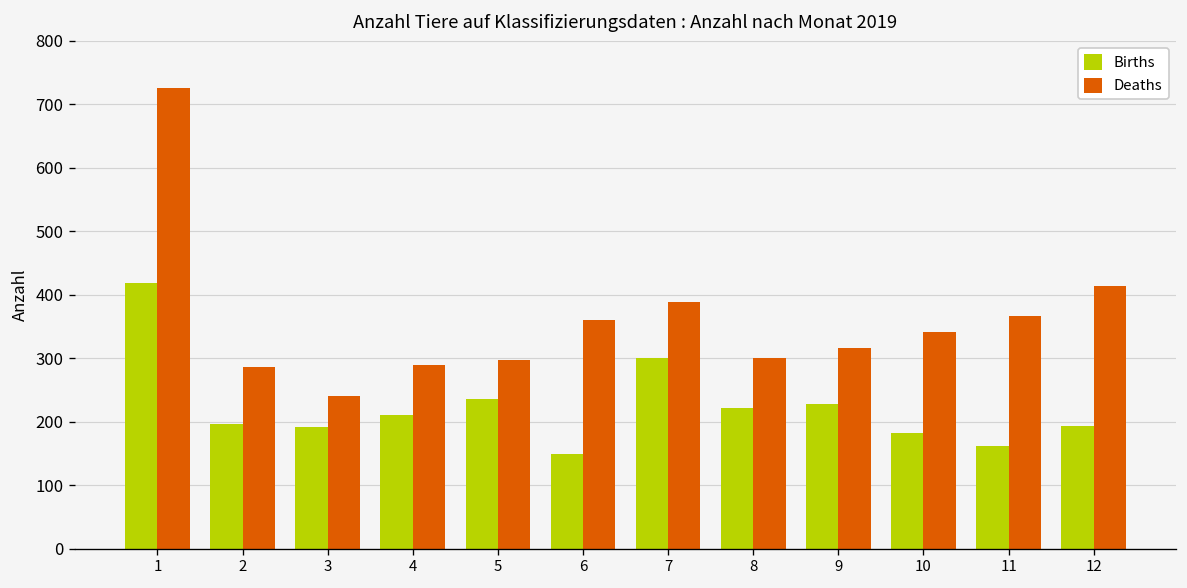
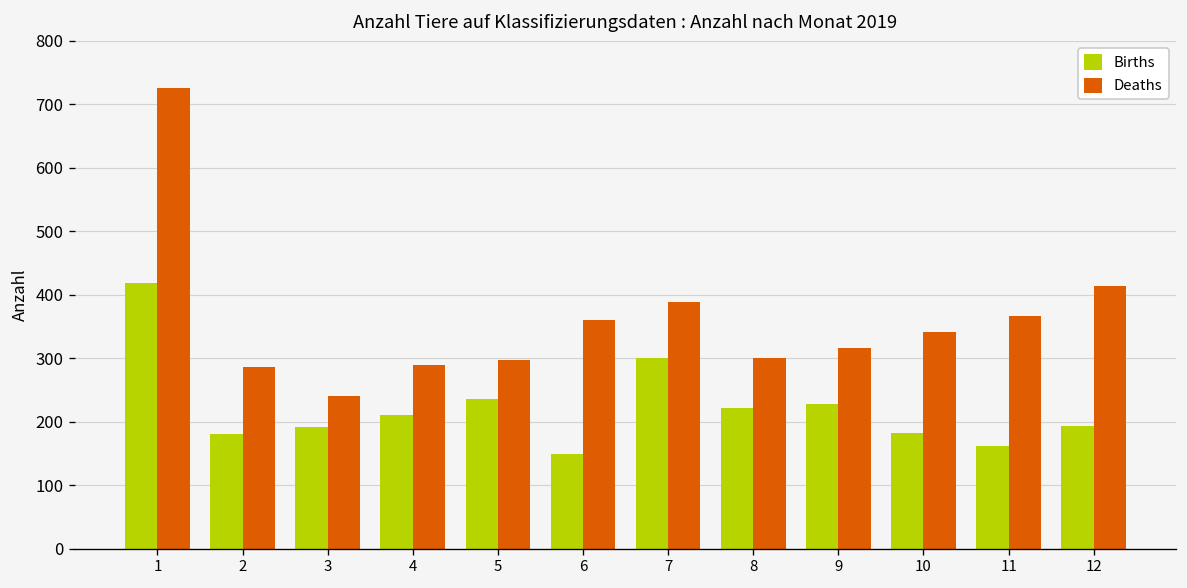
Births, 2: 200 -> 180
